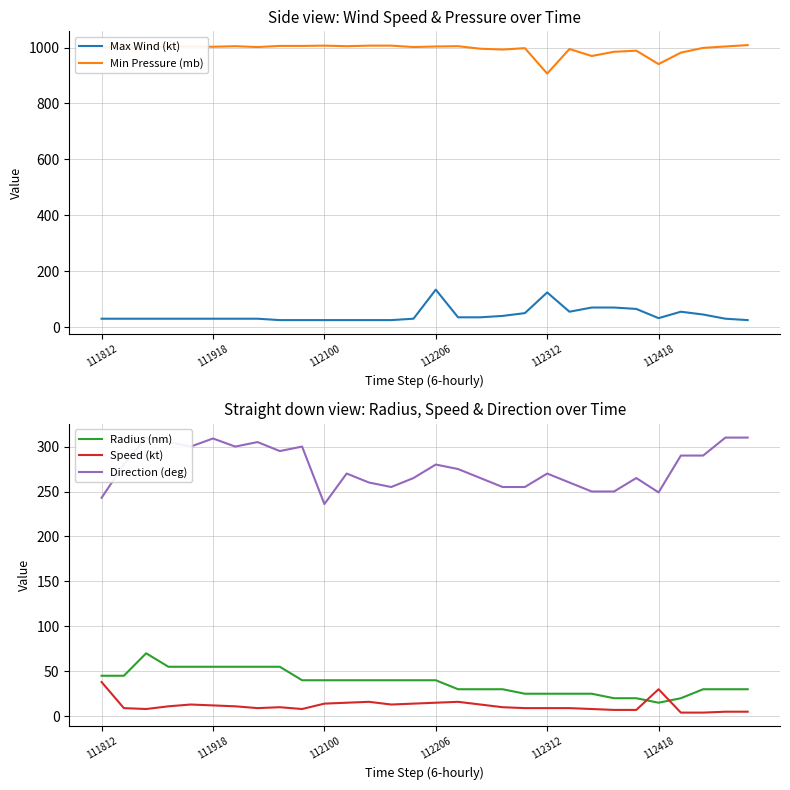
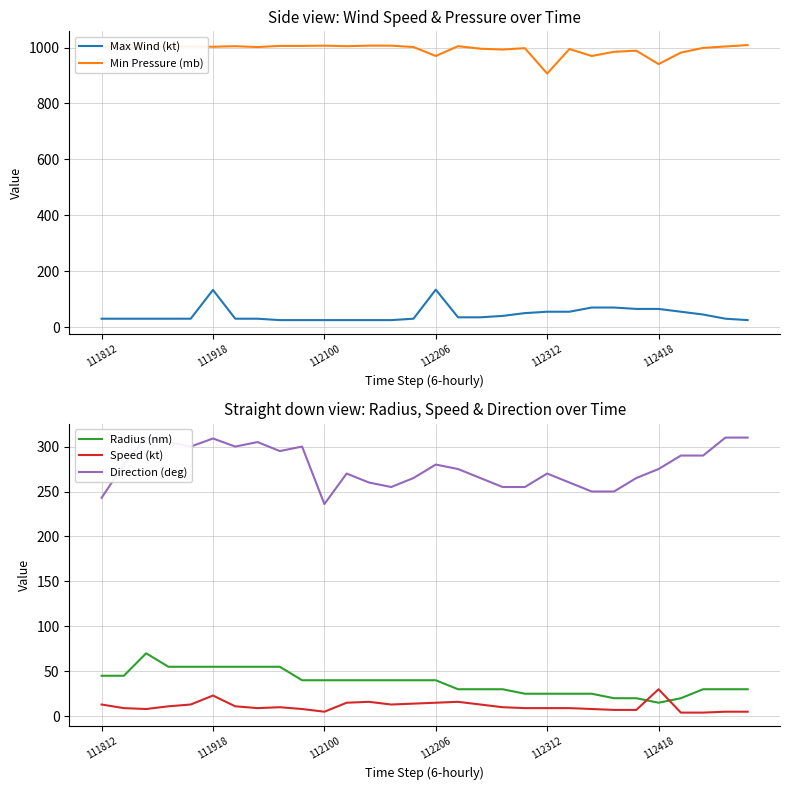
Side view: Wind Speed & Pressure over Time, Max Wind (kt), 111918: 30 -> 130
Side view: Wind Speed & Pressure over Time, Min Pressure (mb), 112206: 1000 -> 970
Side view: Wind Speed & Pressure over Time, Max Wind (kt), 112312: 120 -> 60
Side view: Wind Speed & Pressure over Time, Max Wind (kt), 112418: 30 -> 70
Straight down view: Radius, Speed & Direction over Time, Speed (kt), 111812: 40 -> 10
Straight down view: Radius, Speed & Direction over Time, Speed (kt), 111918: 10 -> 20
Straight down view: Radius, Speed & Direction over Time, Speed (kt), 112100: 14 -> 5
Straight down view: Radius, Speed & Direction over Time, Direction (deg), 112418: 250 -> 280
